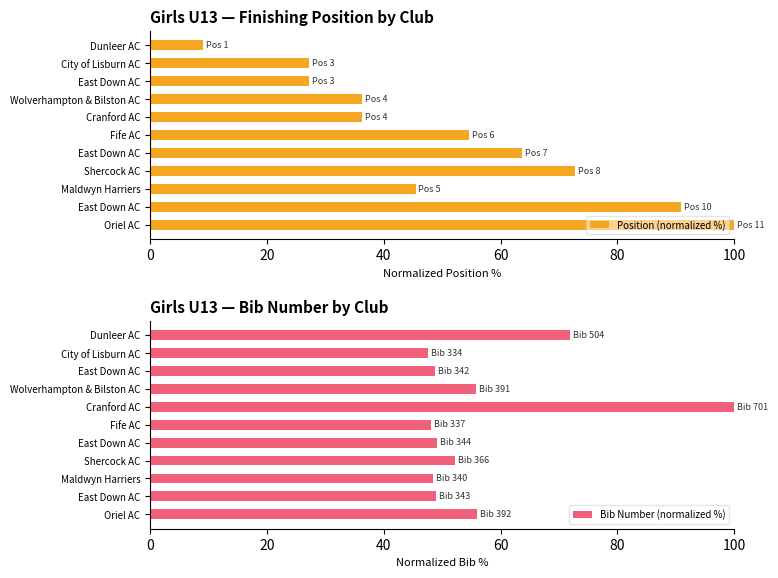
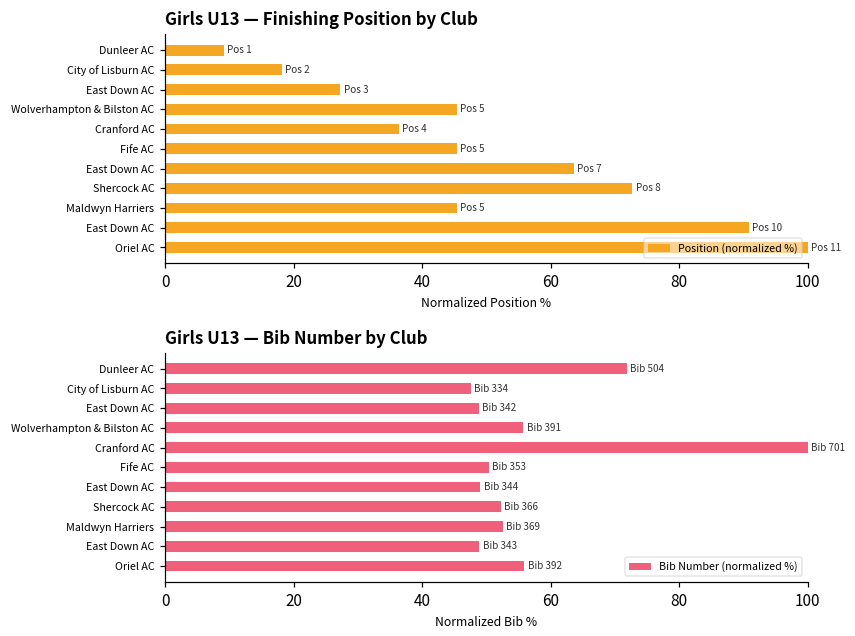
Girls U13 — Finishing Position by Club, City of Lisburn AC: 3 -> 2
Girls U13 — Finishing Position by Club, Wolverhampton & Bilston AC: 4 -> 5
Girls U13 — Finishing Position by Club, Fife AC: 6 -> 5
Girls U13 — Bib Number by Club, Fife AC: 337 -> 353
Girls U13 — Bib Number by Club, Maldwyn Harriers: 340 -> 369
